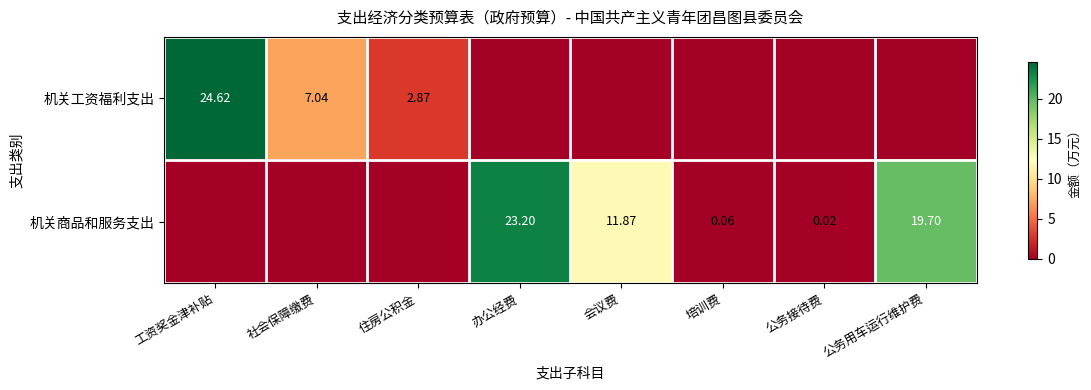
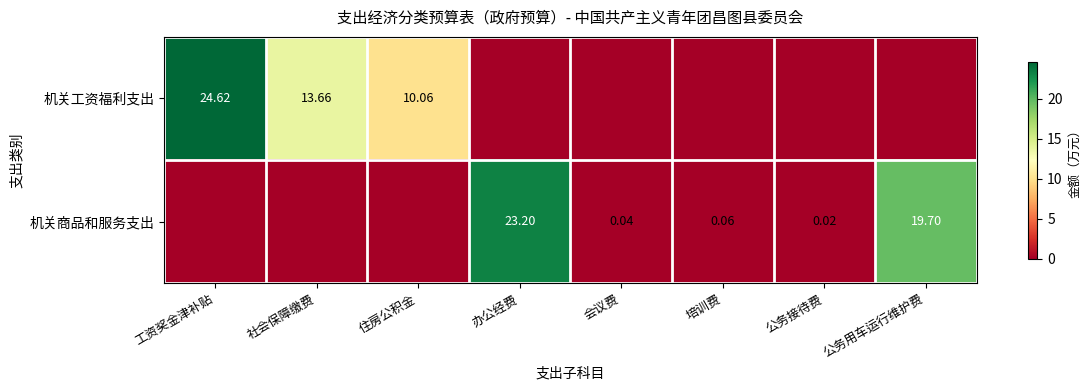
机关工资福利支出, 社会保障缴费: 7.04 -> 13.66
机关工资福利支出, 住房公积金: 2.87 -> 10.06
机关商品和服务支出, 会议费: 11.87 -> 0.04
